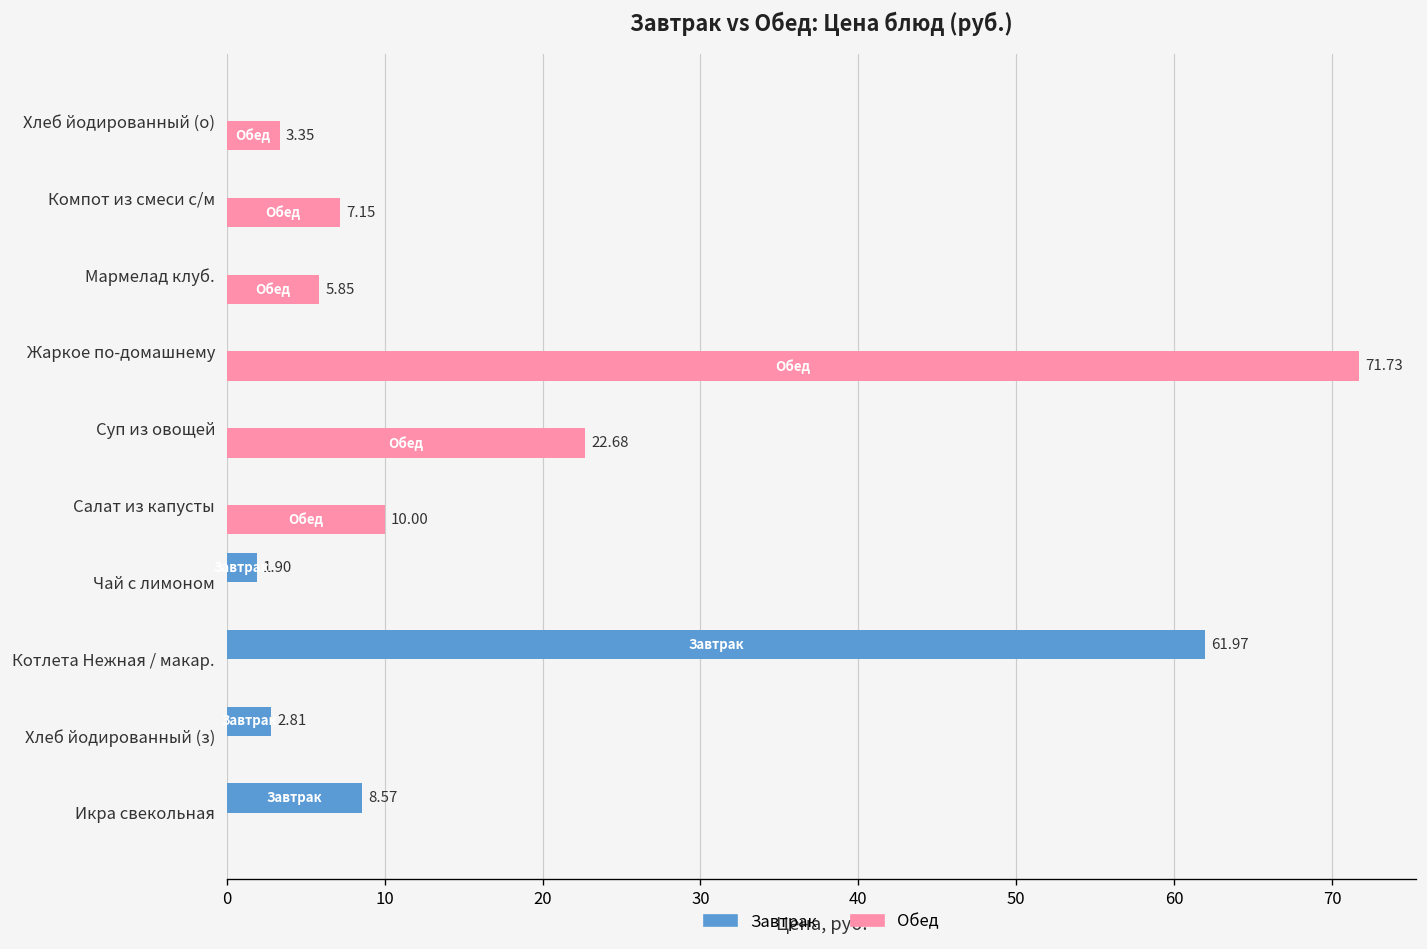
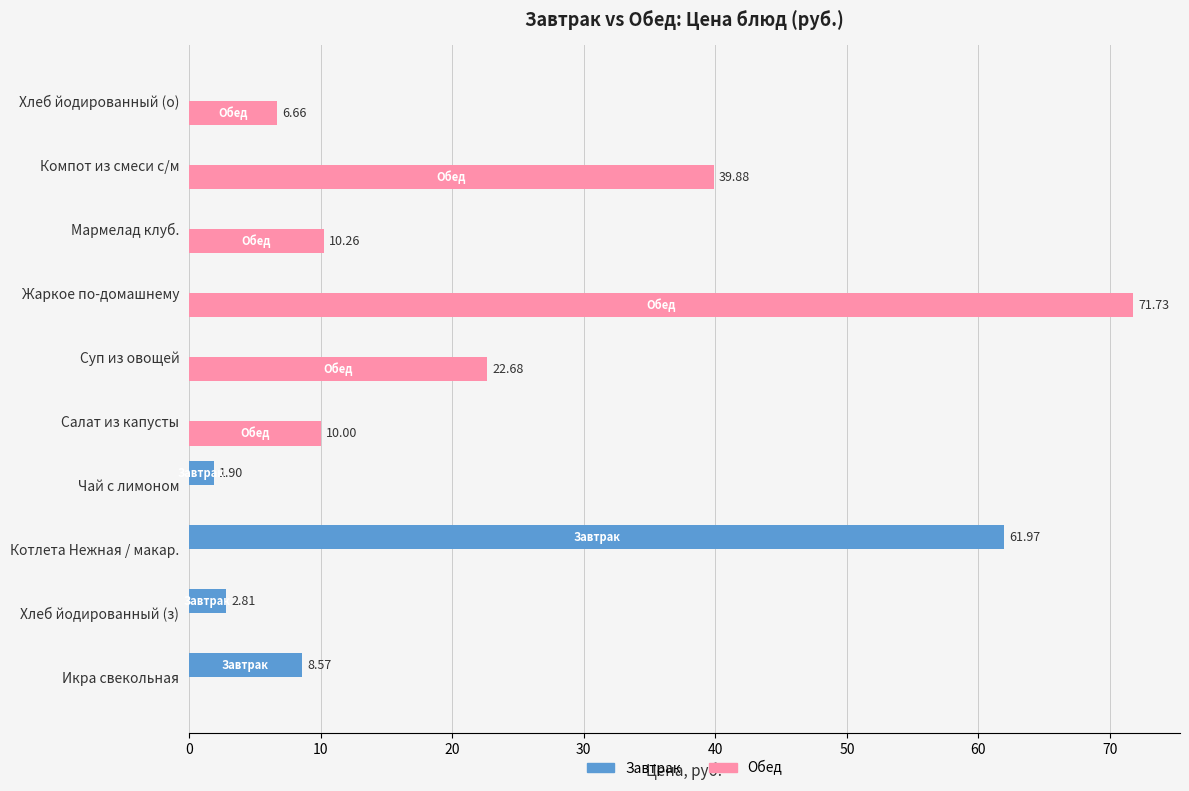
Обед, Хлеб йодированный (о): 3.35 -> 6.66
Обед, Компот из смеси с/м: 7.15 -> 39.88
Обед, Мармелад клуб.: 5.85 -> 10.26
